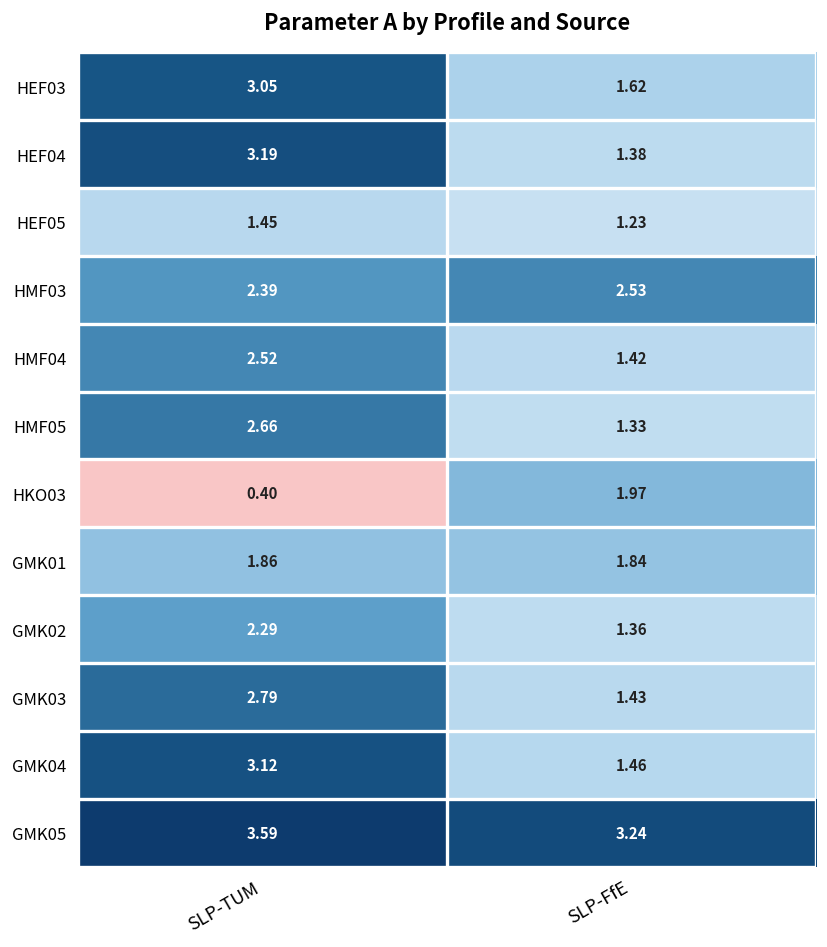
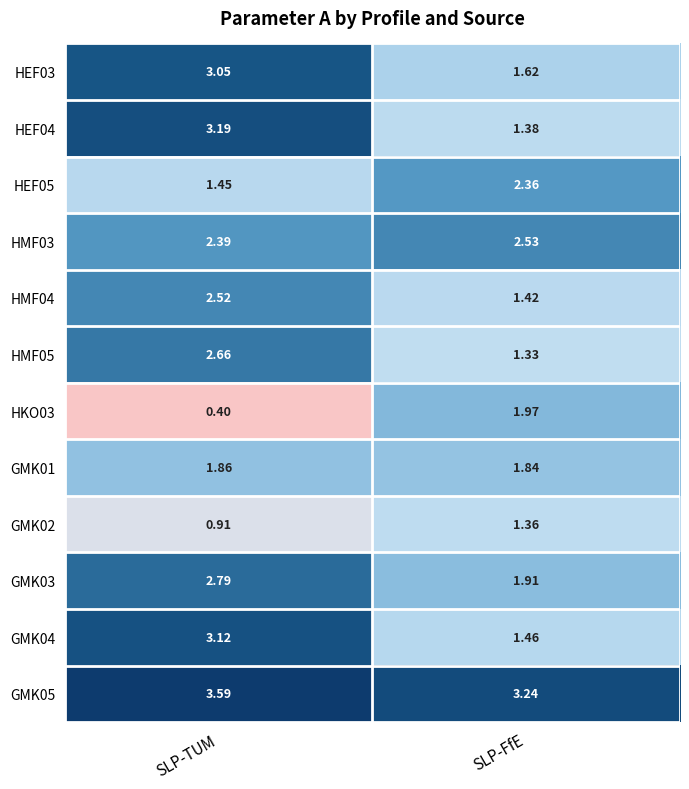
HEF05, SLP-FfE: 1.23 -> 2.36
GMK02, SLP-TUM: 2.29 -> 0.91
GMK03, SLP-FfE: 1.43 -> 1.91
